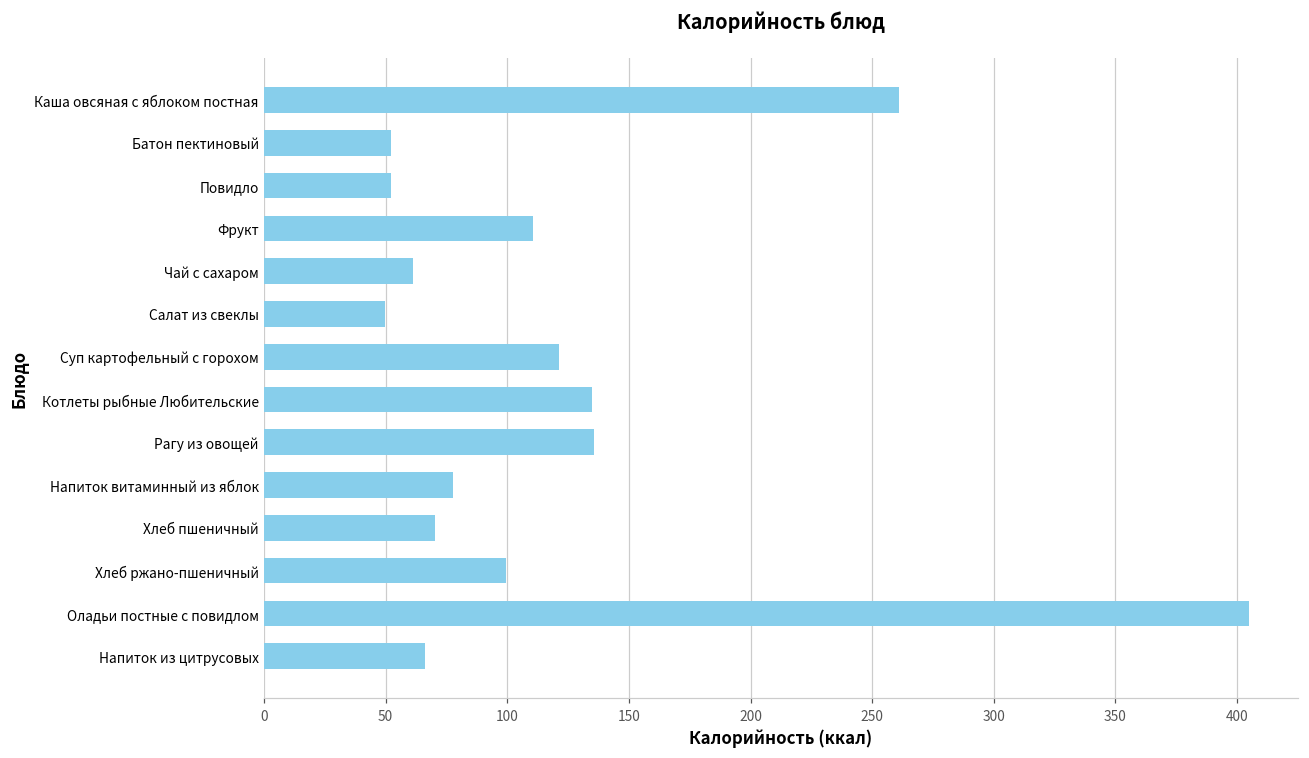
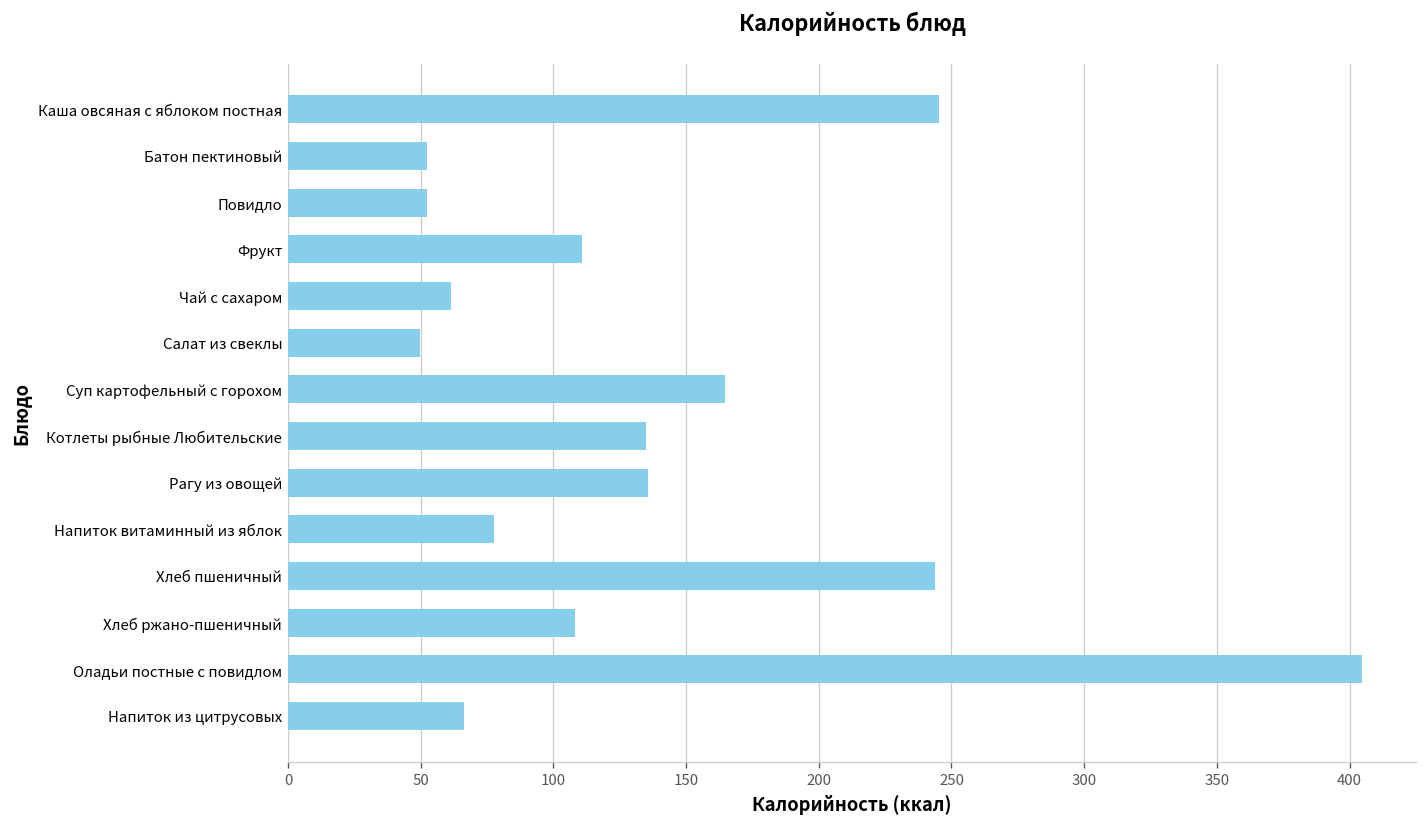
Каша овсяная с яблоком постная: 261 -> 245
Суп картофельный с горохом: 121 -> 165
Хлеб пшеничный: 70 -> 244
Хлеб ржано-пшеничный: 99 -> 108
